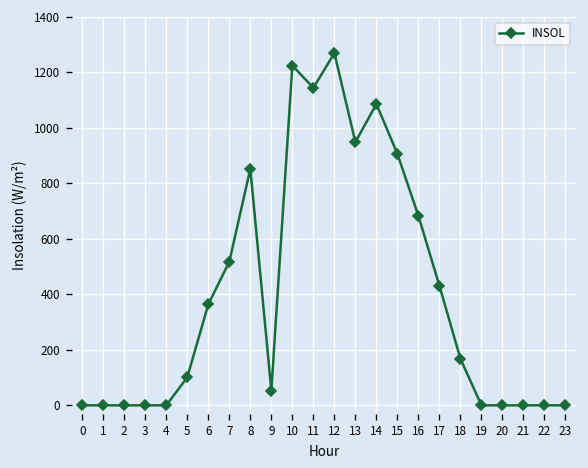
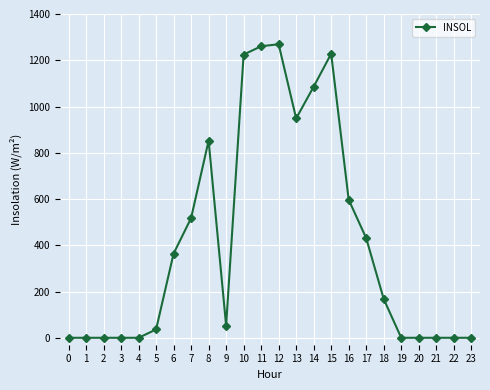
5: 100 -> 40
11: 1140 -> 1260
15: 910 -> 1230
16: 680 -> 600
